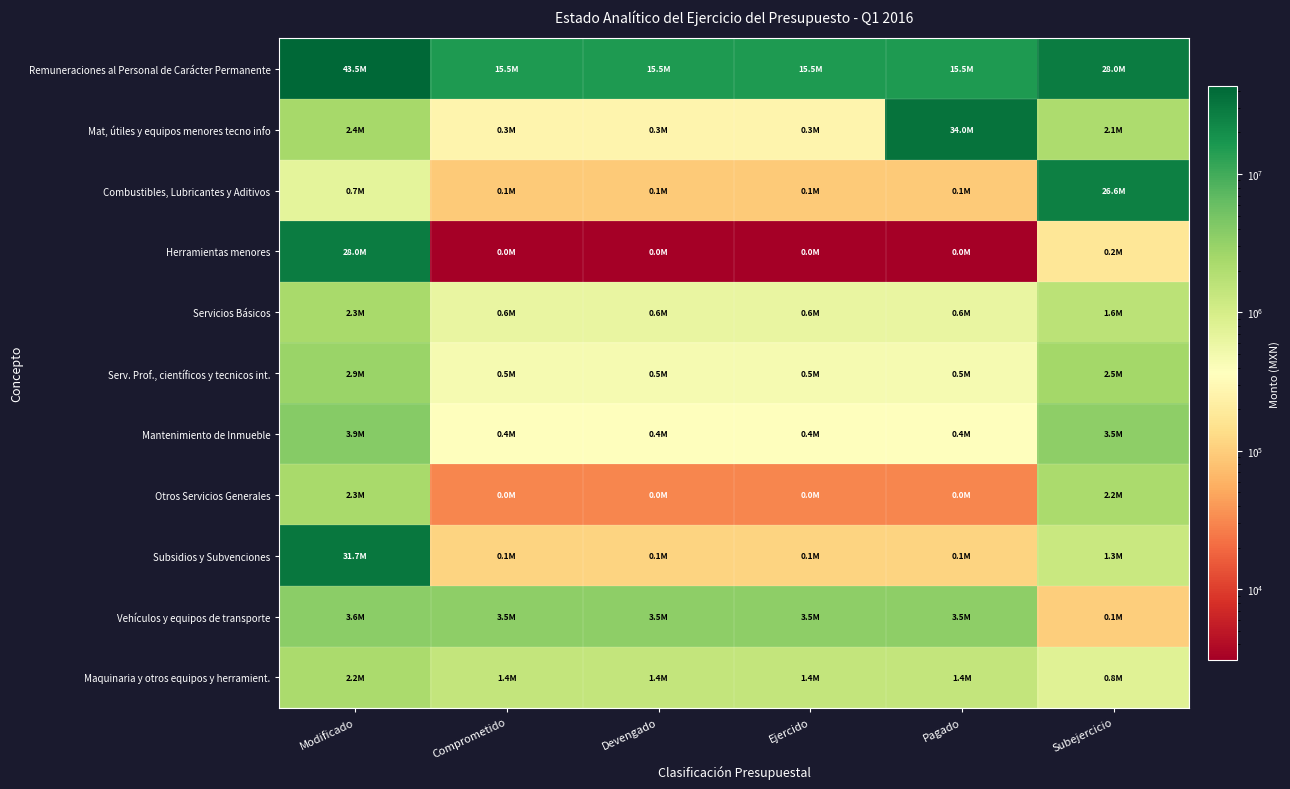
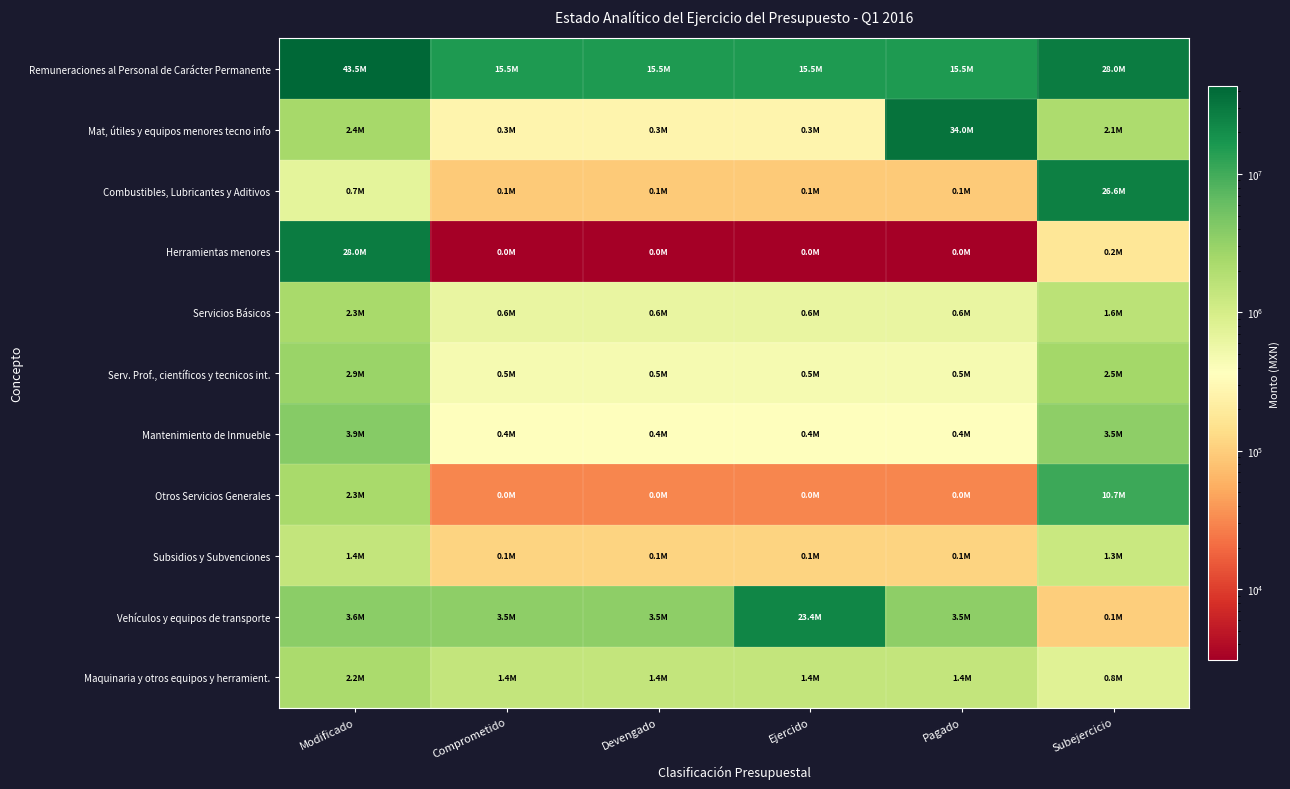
Otros Servicios Generales, Subejercicio: 2.2M -> 10.7M
Subsidios y Subvenciones, Modificado: 31.7M -> 1.4M
Vehículos y equipos de transporte, Ejercido: 3.5M -> 23.4M
